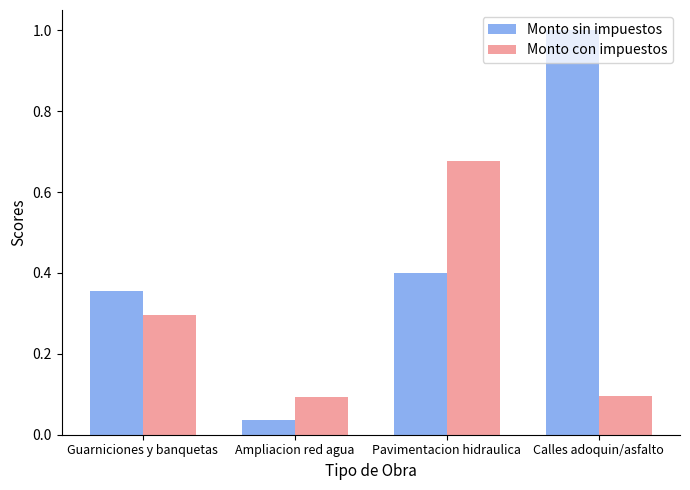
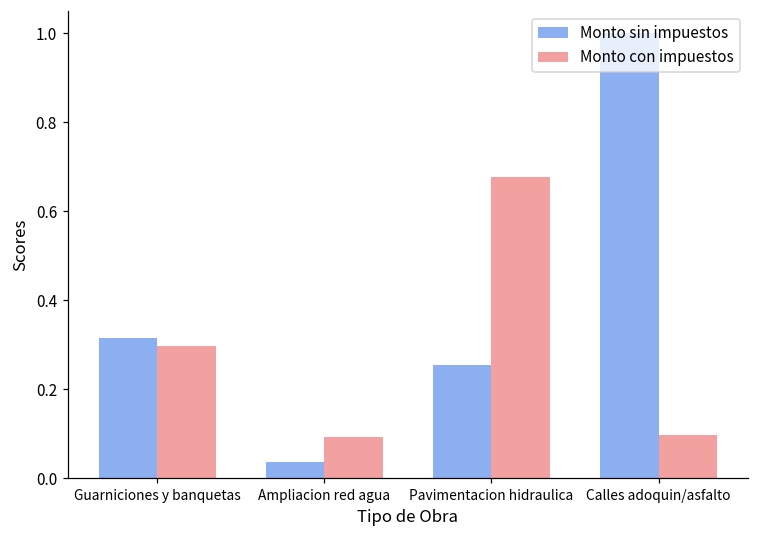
Monto sin impuestos, Guarniciones y banquetas: 0.36 -> 0.32
Monto sin impuestos, Pavimentacion hidraulica: 0.40 -> 0.25
